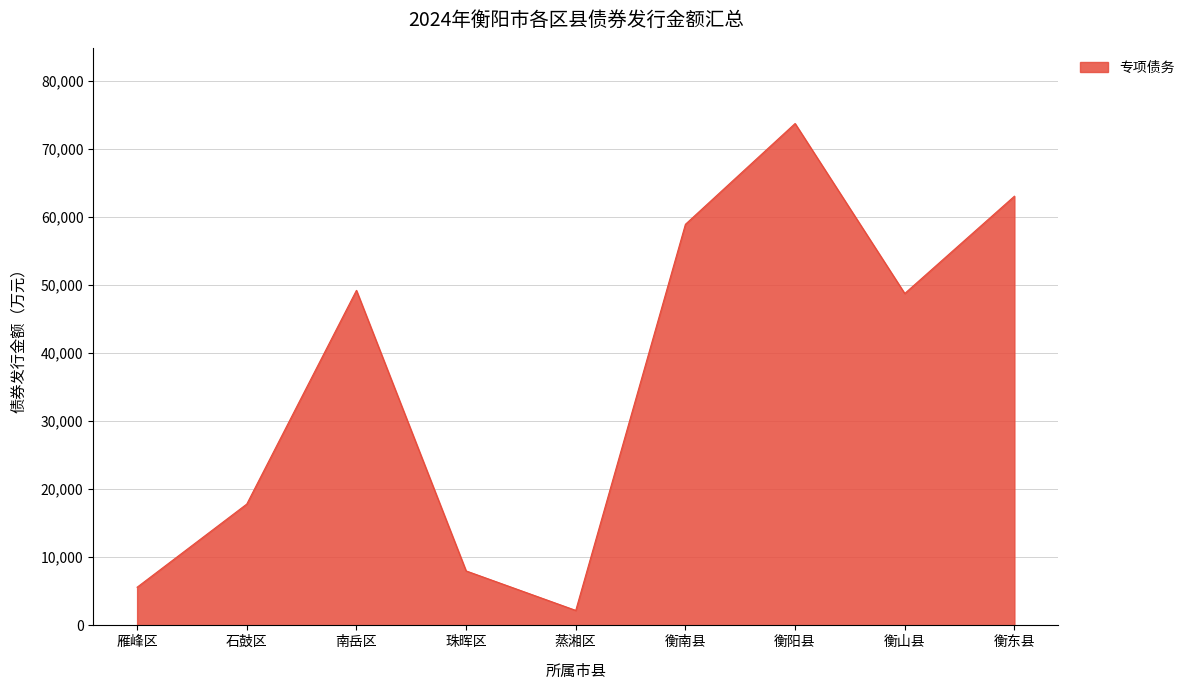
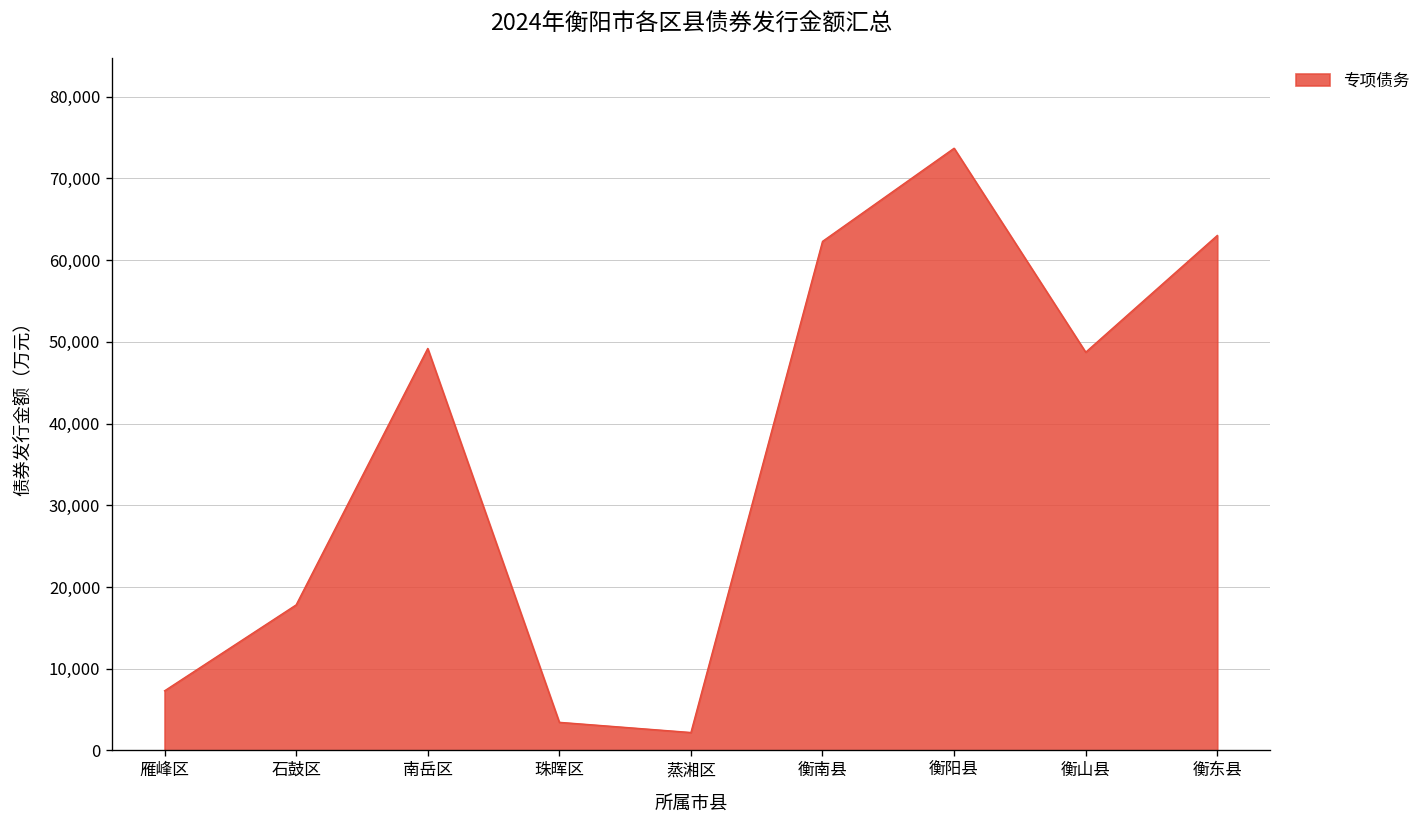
雁峰区: 6,000 -> 7,000
珠晖区: 8,000 -> 3,000
衡南县: 59,000 -> 62,000
